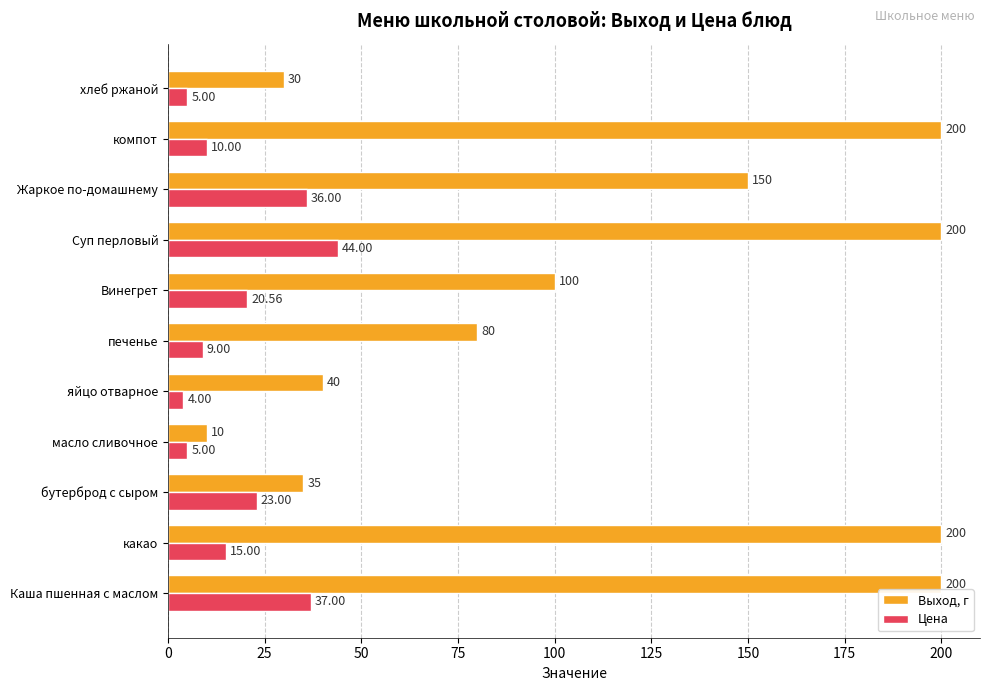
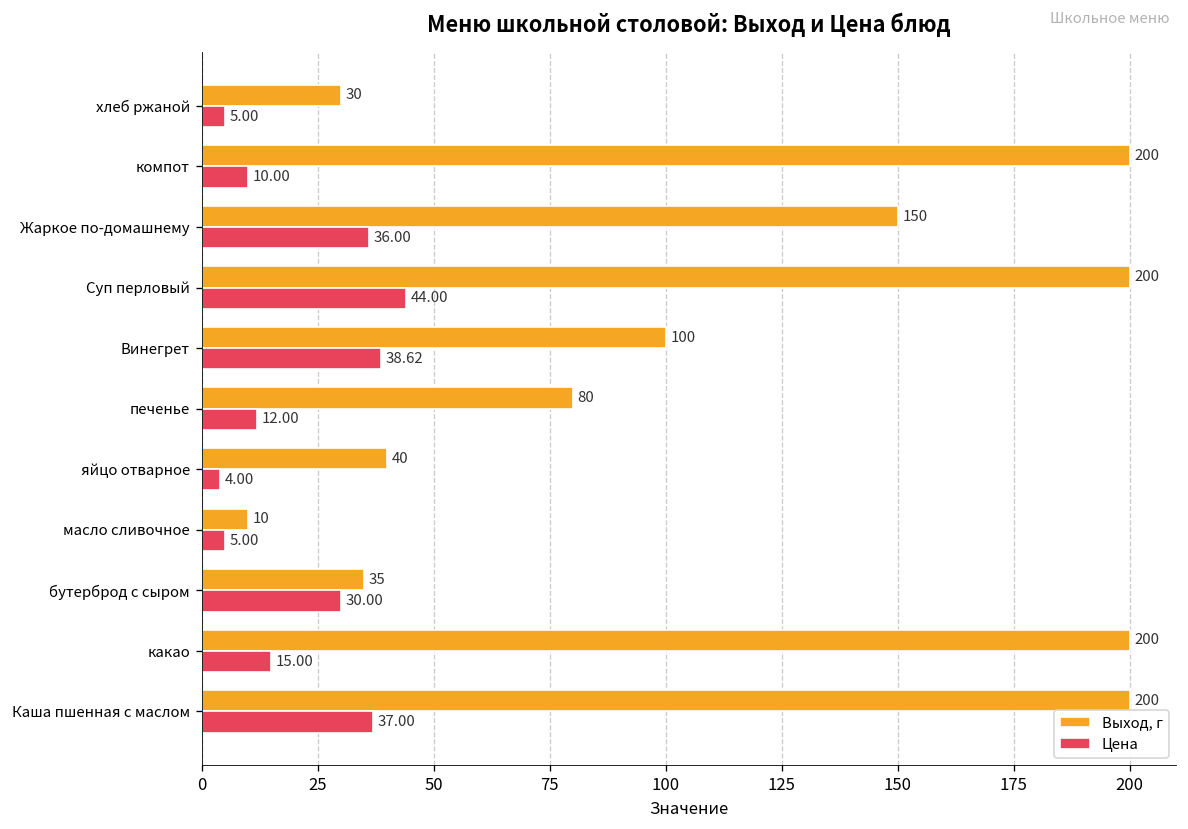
Цена, Винегрет: 20.56 -> 38.62
Цена, печенье: 9.00 -> 12.00
Цена, бутерброд с сыром: 23.00 -> 30.00
